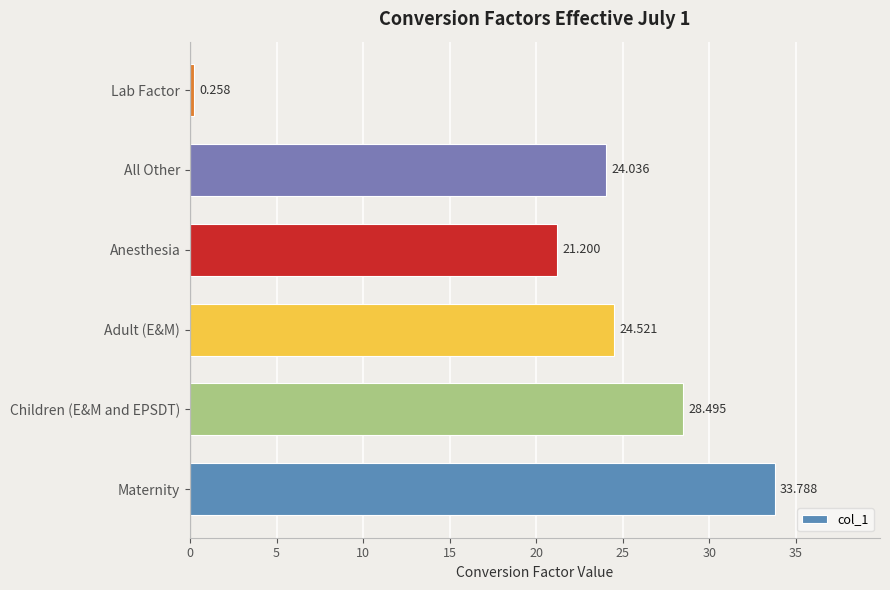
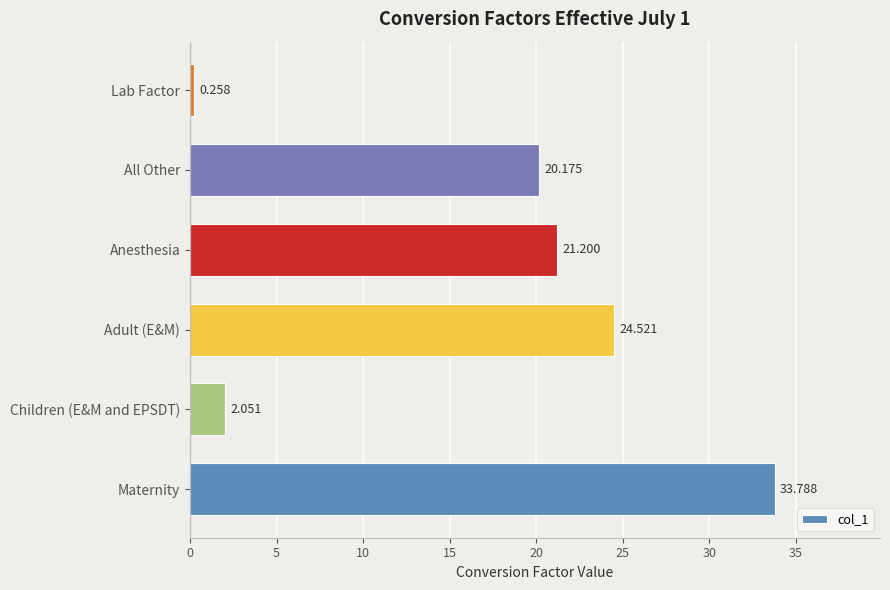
All Other: 24.036 -> 20.175
Children (E&M and EPSDT): 28.495 -> 2.051
